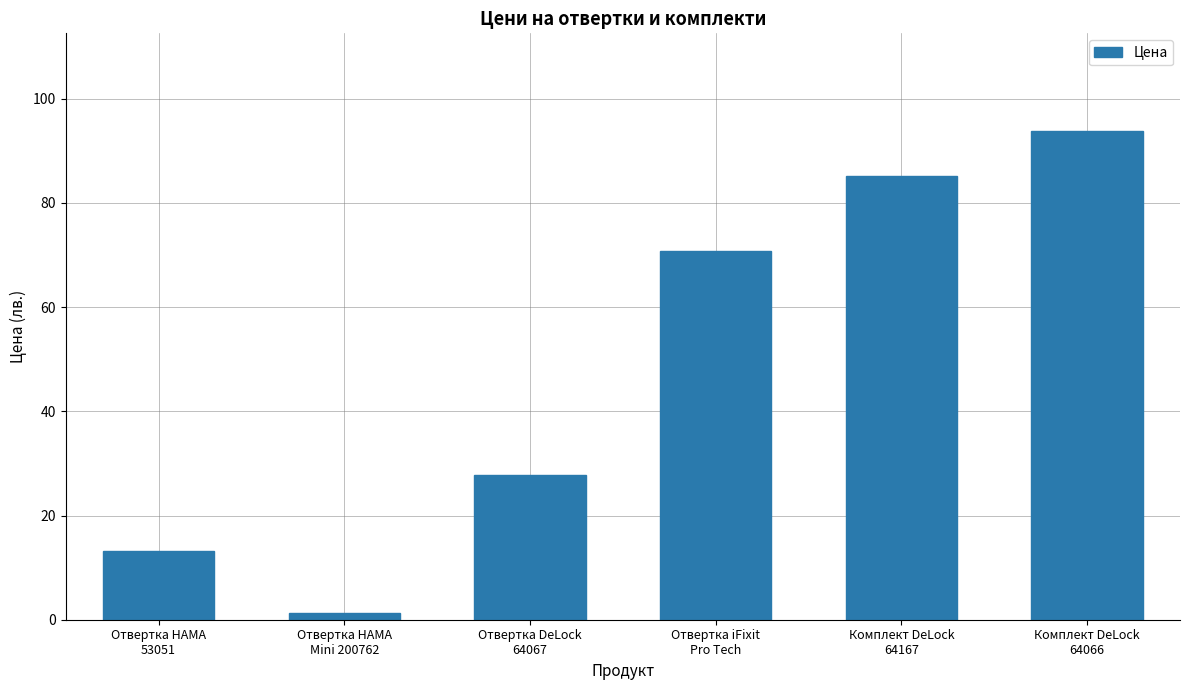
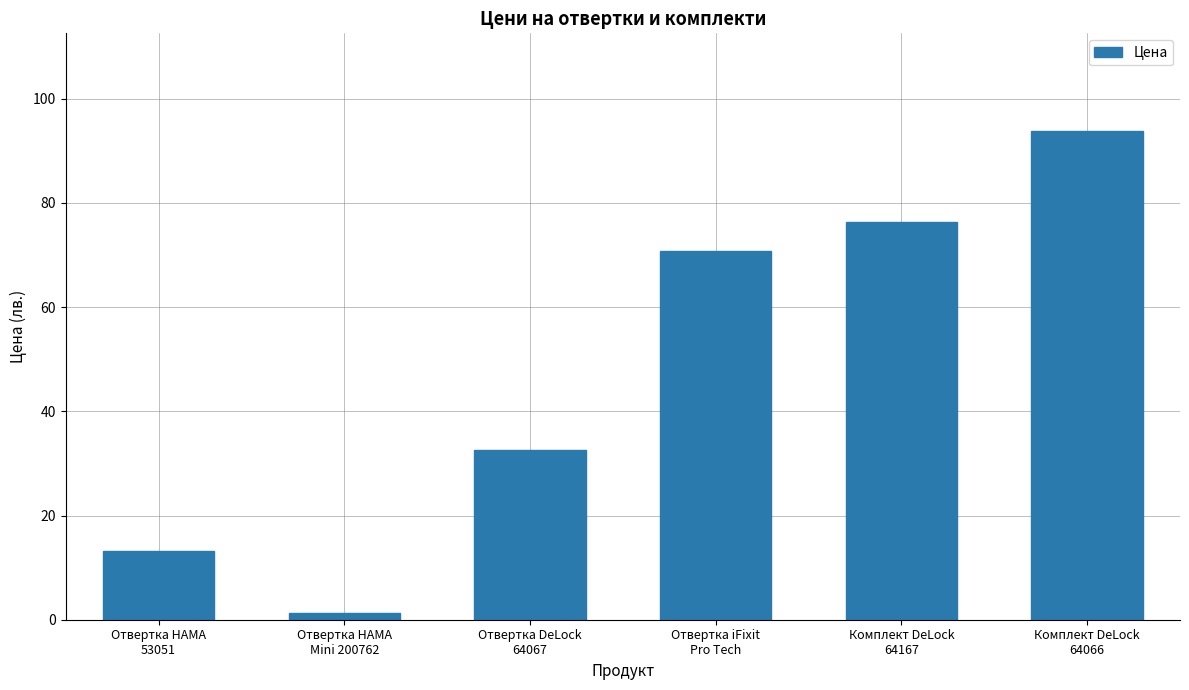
Отвертка DeLock 64067: 28 -> 33
Комплект DeLock 64167: 85 -> 76
